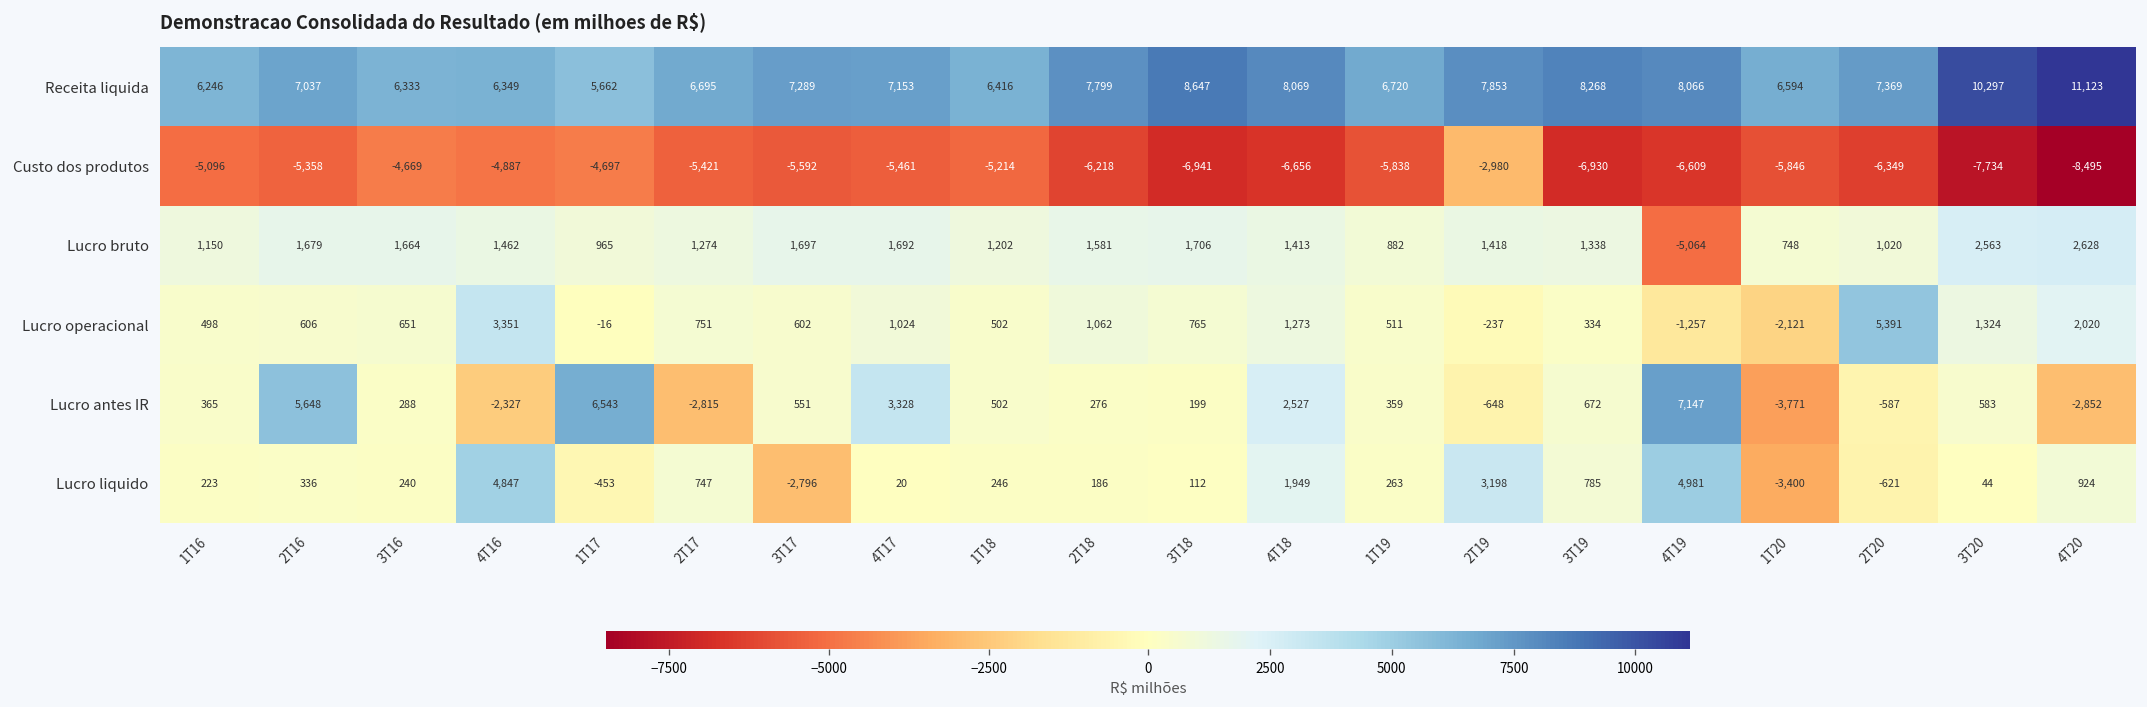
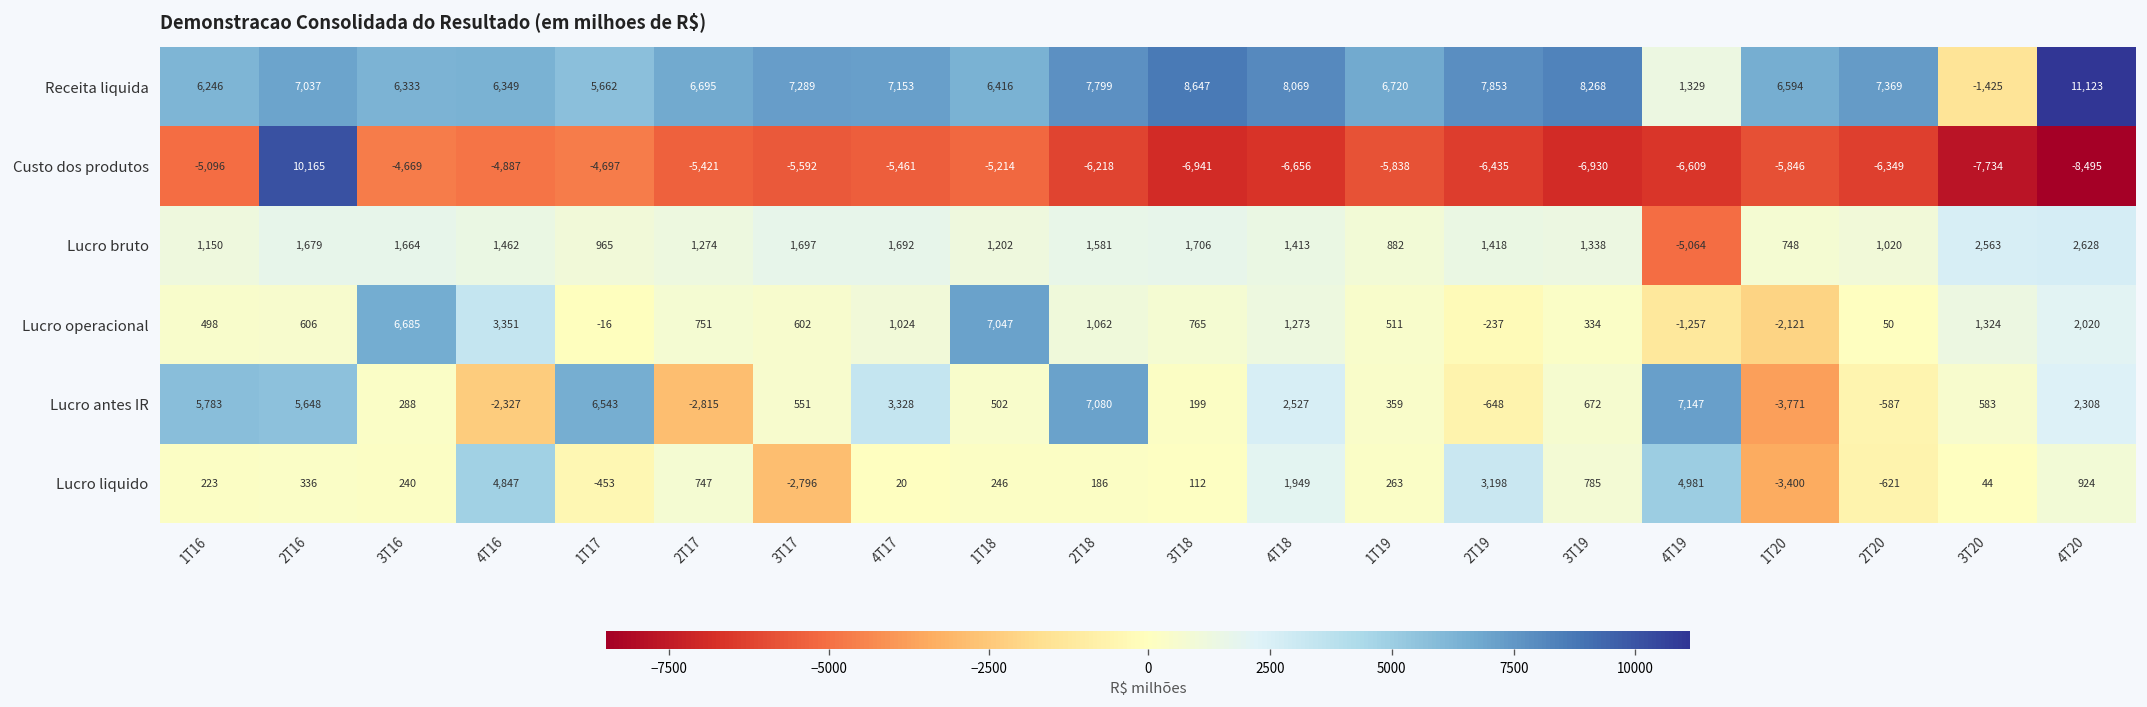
Receita liquida, 4T19: 8,066 -> 1,329
Receita liquida, 3T20: 10,297 -> -1,425
Custo dos produtos, 2T16: -5,358 -> 10,165
Custo dos produtos, 2T19: -2,980 -> -6,435
Lucro operacional, 3T16: 651 -> 6,685
Lucro operacional, 1T18: 502 -> 7,047
Lucro operacional, 2T20: 5,391 -> 50
Lucro antes IR, 1T16: 365 -> 5,783
Lucro antes IR, 2T18: 276 -> 7,080
Lucro antes IR, 4T20: -2,852 -> 2,308
